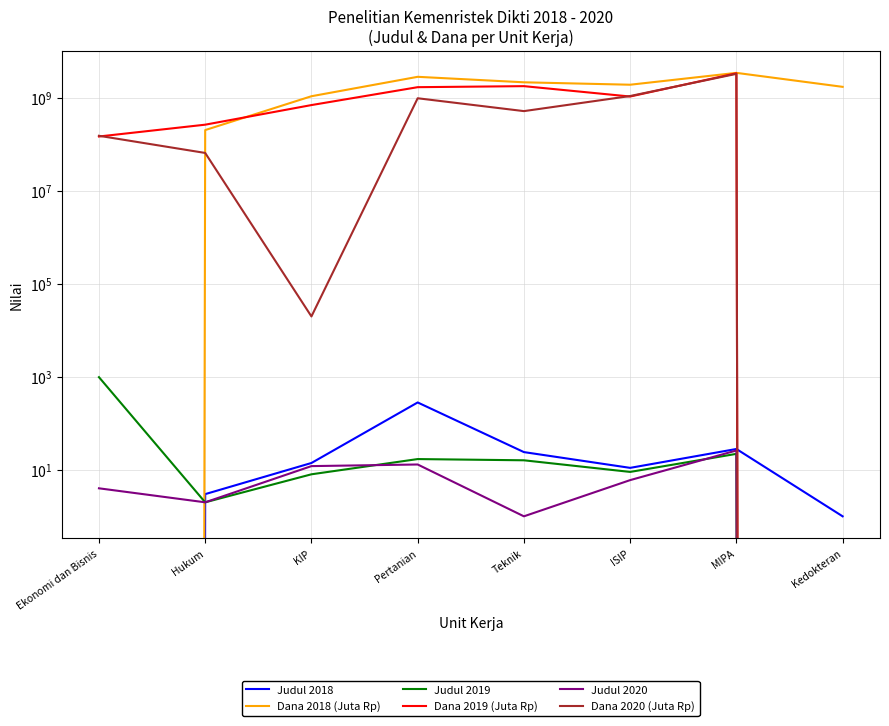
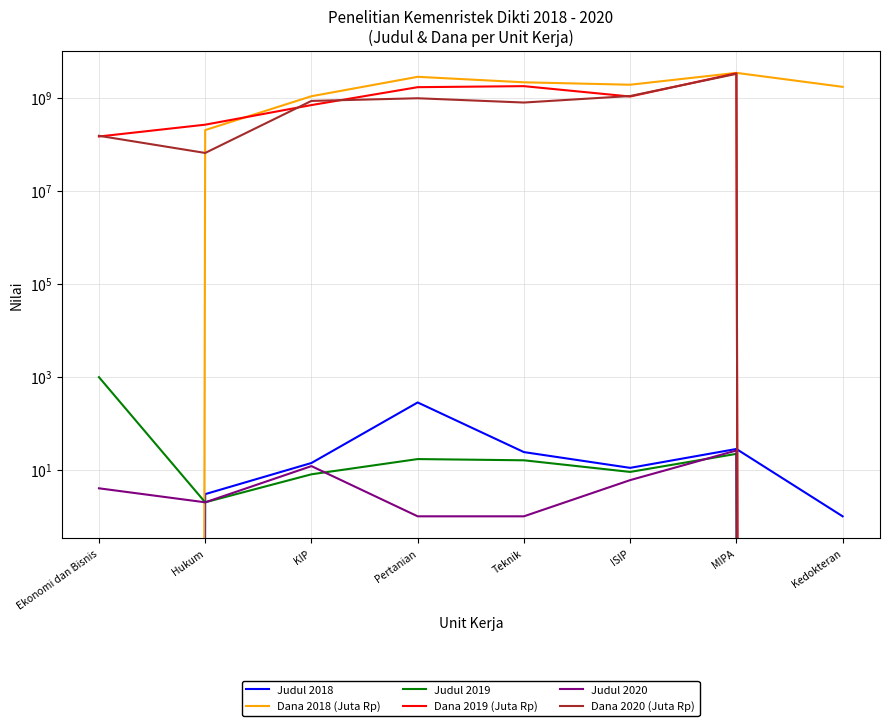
Dana 2020 (Juta Rp), KIP: 20000 -> 800000000
Judul 2020, Pertanian: 13 -> 1
Dana 2020 (Juta Rp), Teknik: 500000000 -> 800000000
